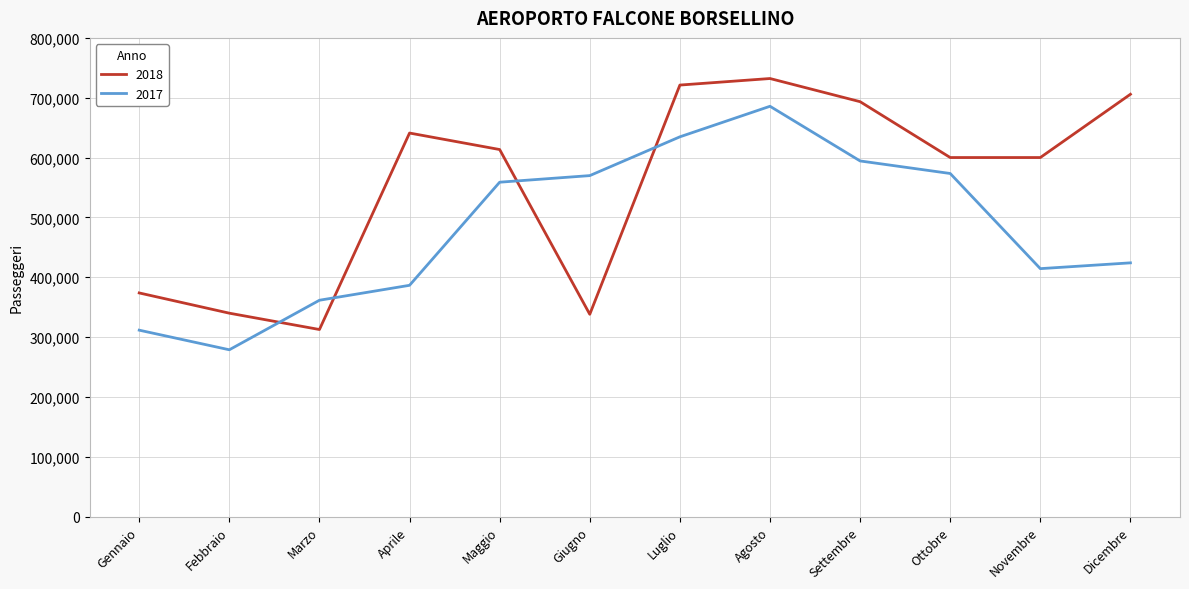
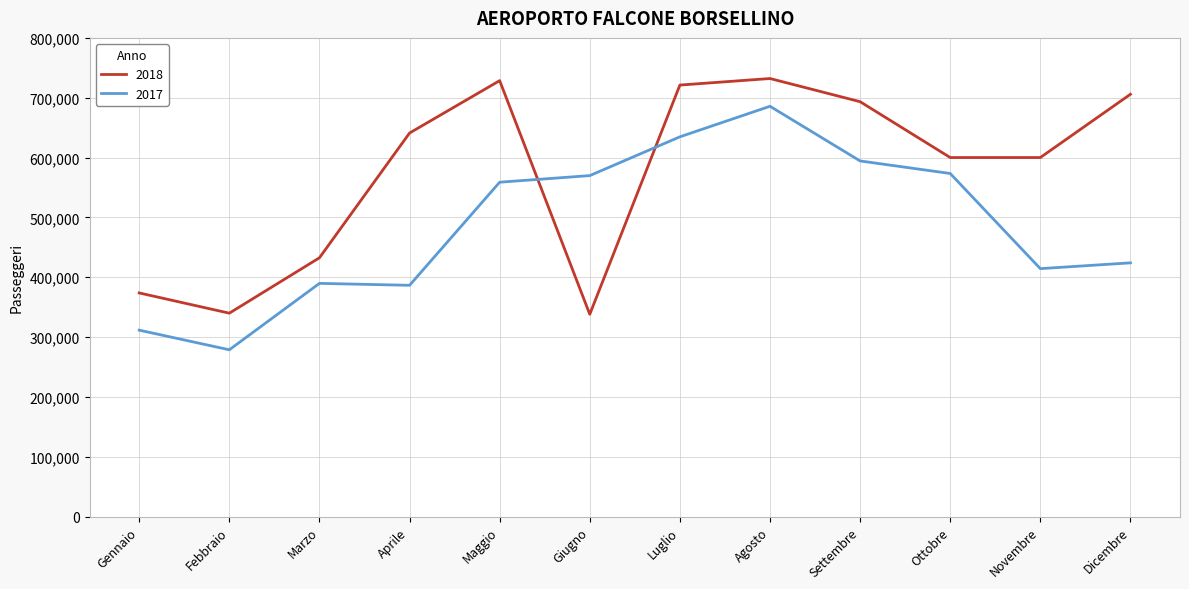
2018, Marzo: 310,000 -> 430,000
2017, Marzo: 360,000 -> 390,000
2018, Maggio: 610,000 -> 730,000
